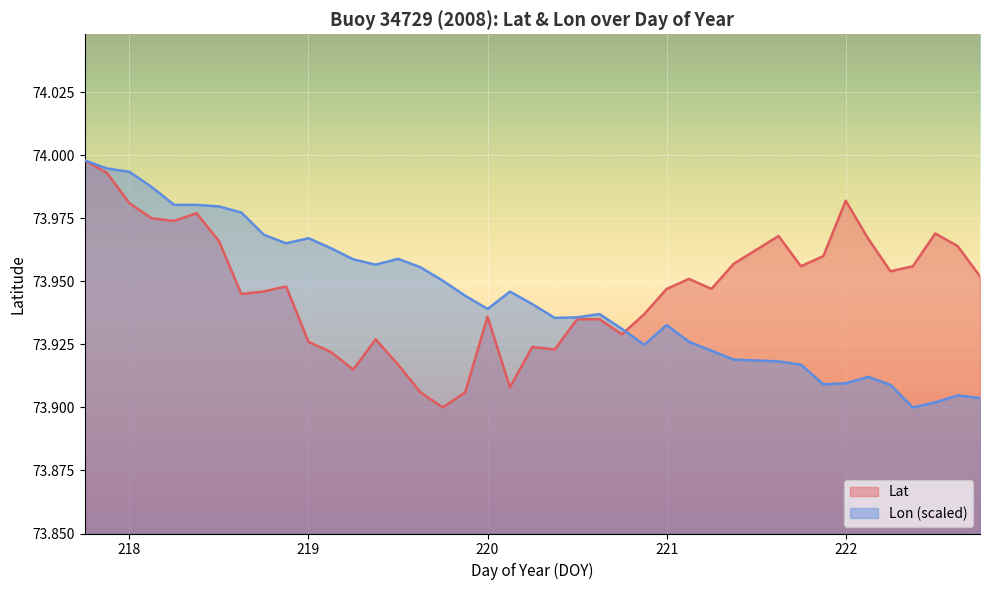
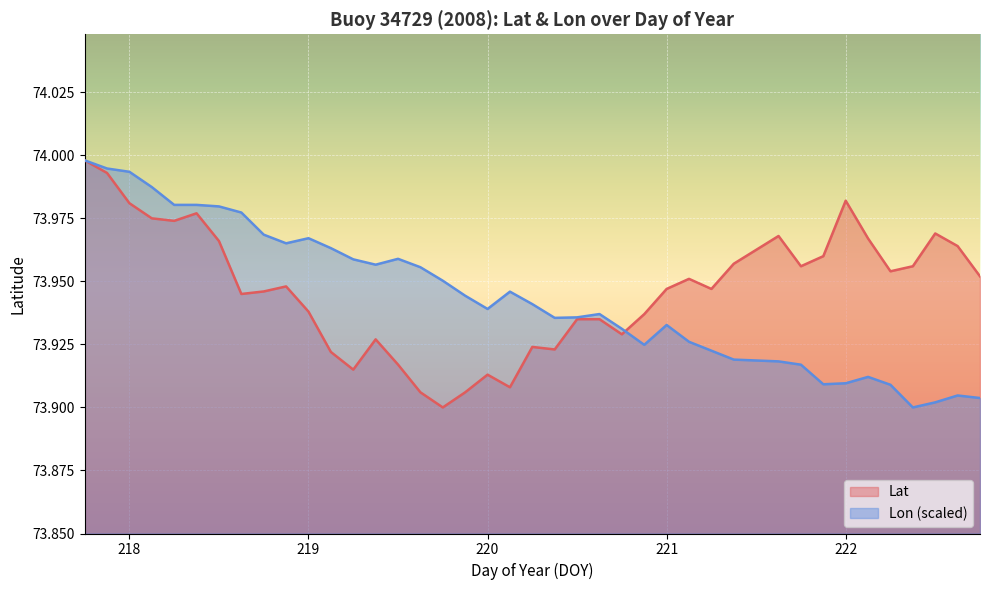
Lat, 219: 73.926 -> 73.938
Lat, 220: 73.936 -> 73.913
